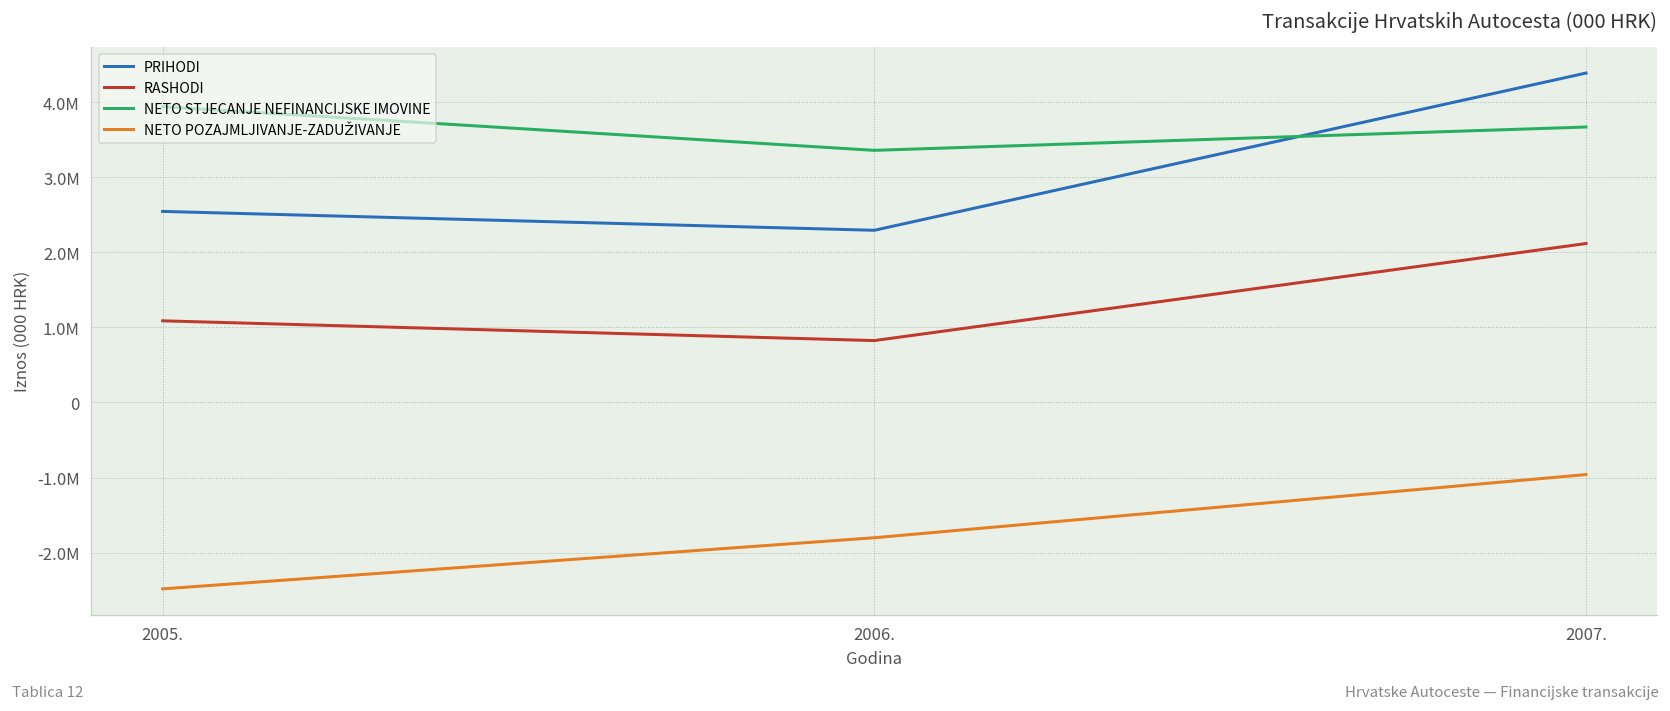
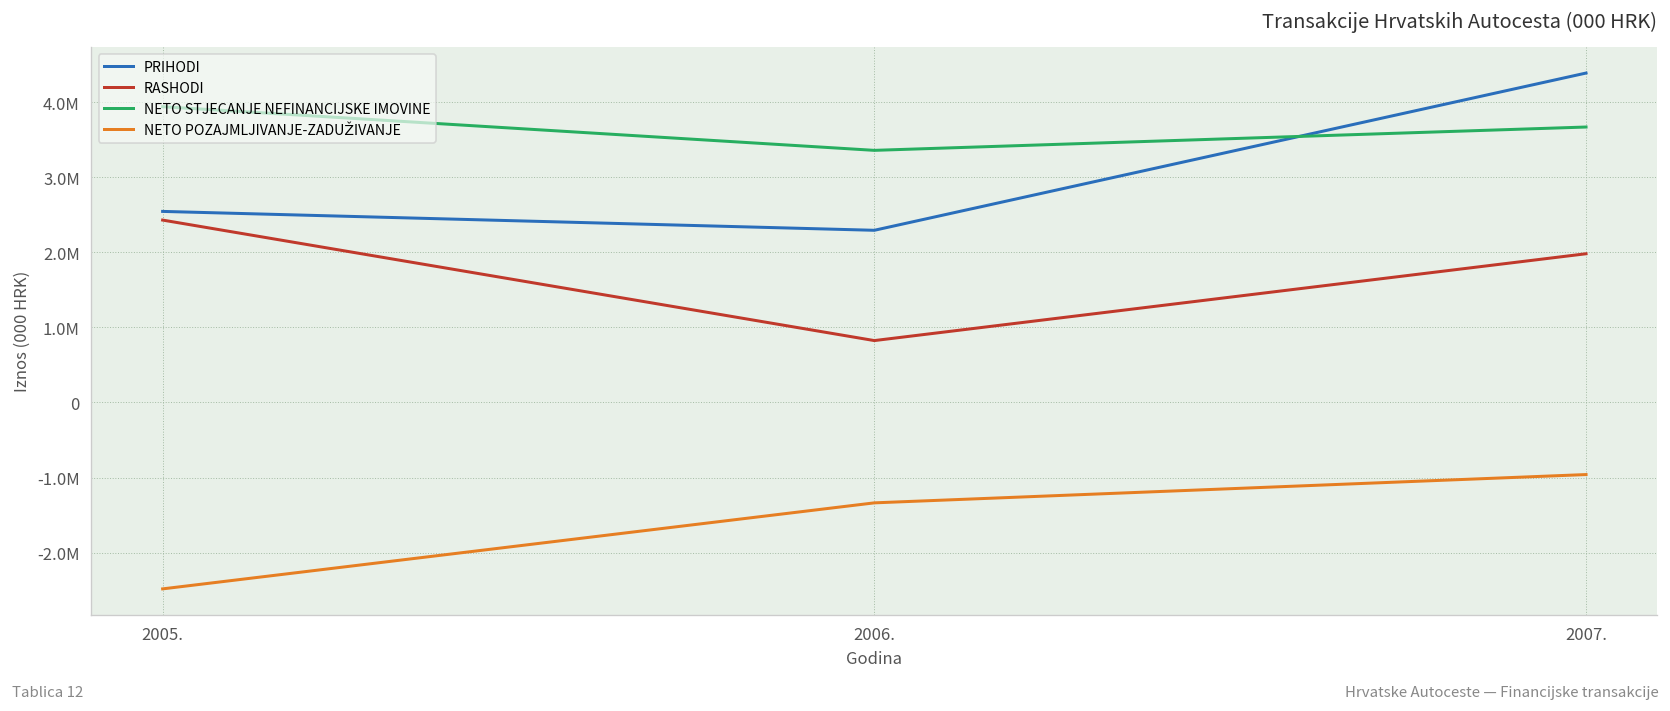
RASHODI, 2005.: 1100000 -> 2400000
NETO POZAJMLJIVANJE-ZADUŽIVANJE, 2006.: -1800000 -> -1300000
RASHODI, 2007.: 2100000 -> 2000000
